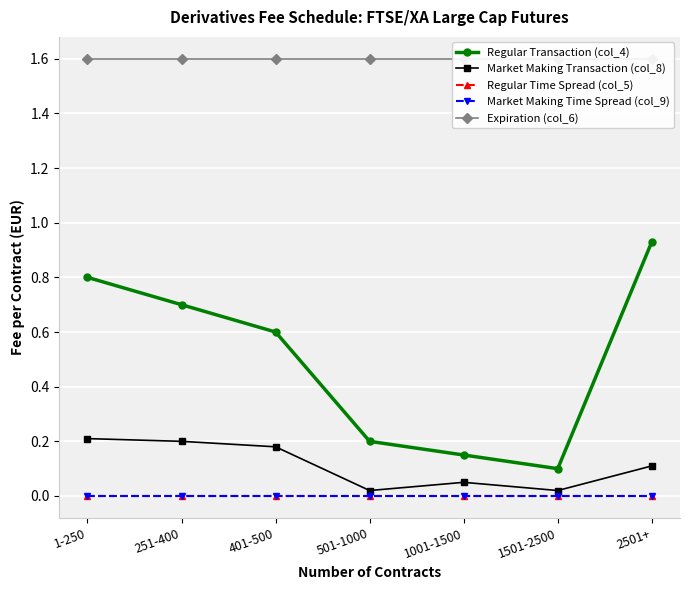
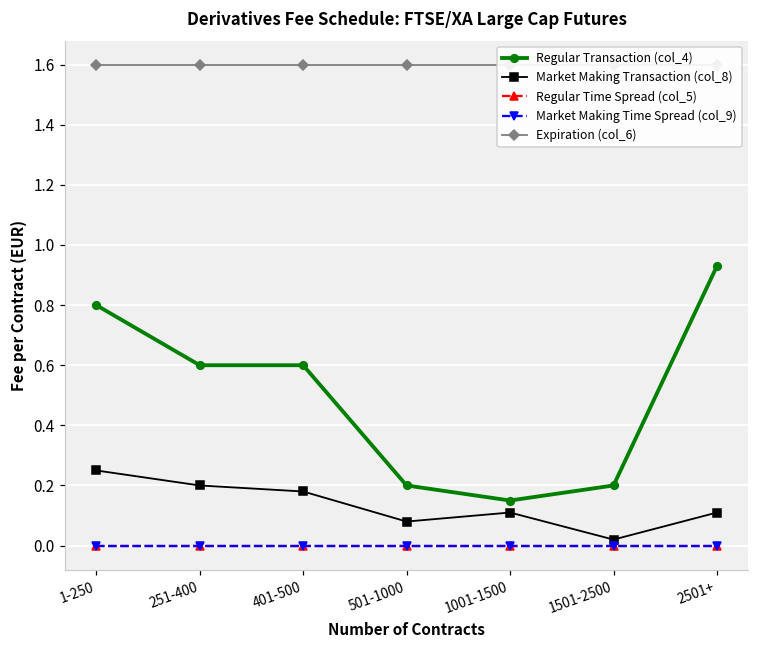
Market Making Transaction (col_8), 1-250: 0.21 -> 0.25
Regular Transaction (col_4), 251-400: 0.7 -> 0.6
Market Making Transaction (col_8), 501-1000: 0.02 -> 0.08
Market Making Transaction (col_8), 1001-1500: 0.05 -> 0.11
Regular Transaction (col_4), 1501-2500: 0.1 -> 0.2
